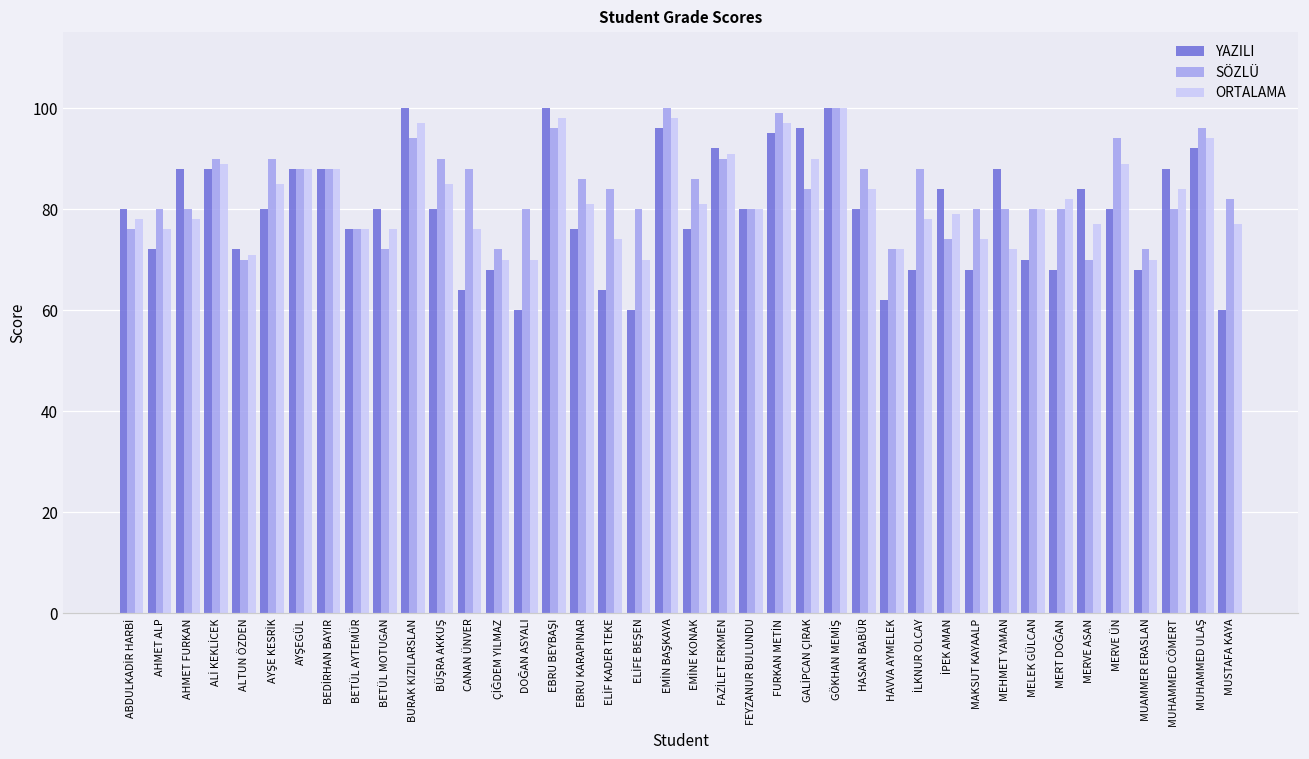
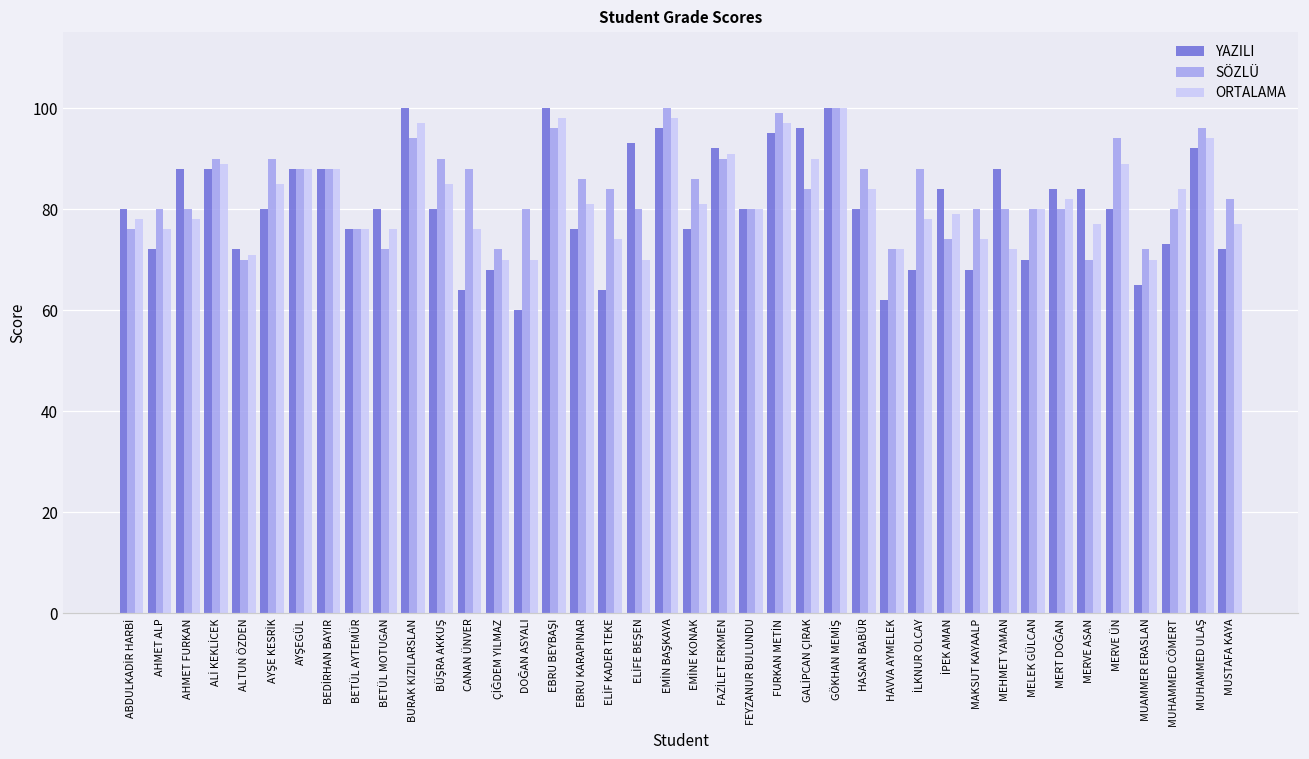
YAZILI, ELİFE BEŞEN: 60 -> 93
YAZILI, MERT DOĞAN: 68 -> 84
YAZILI, MUAMMER ERASLAN: 68 -> 65
YAZILI, MUHAMMED CÖMERT: 88 -> 73
YAZILI, MUSTAFA KAYA: 60 -> 72
